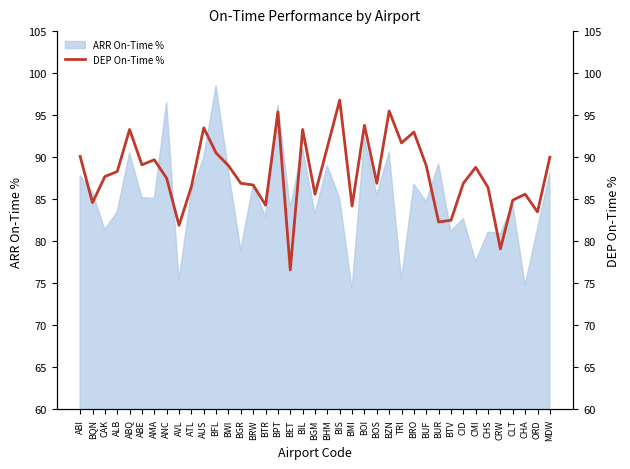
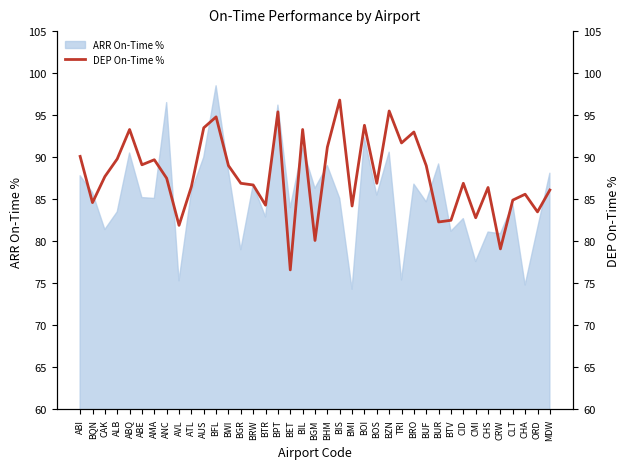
ARR On-Time %, BGM: 83 -> 86
DEP On-Time %, ALB: 88 -> 90
DEP On-Time %, BFL: 91 -> 95
DEP On-Time %, BGM: 86 -> 80
DEP On-Time %, CMI: 89 -> 83
DEP On-Time %, MDW: 90 -> 86
